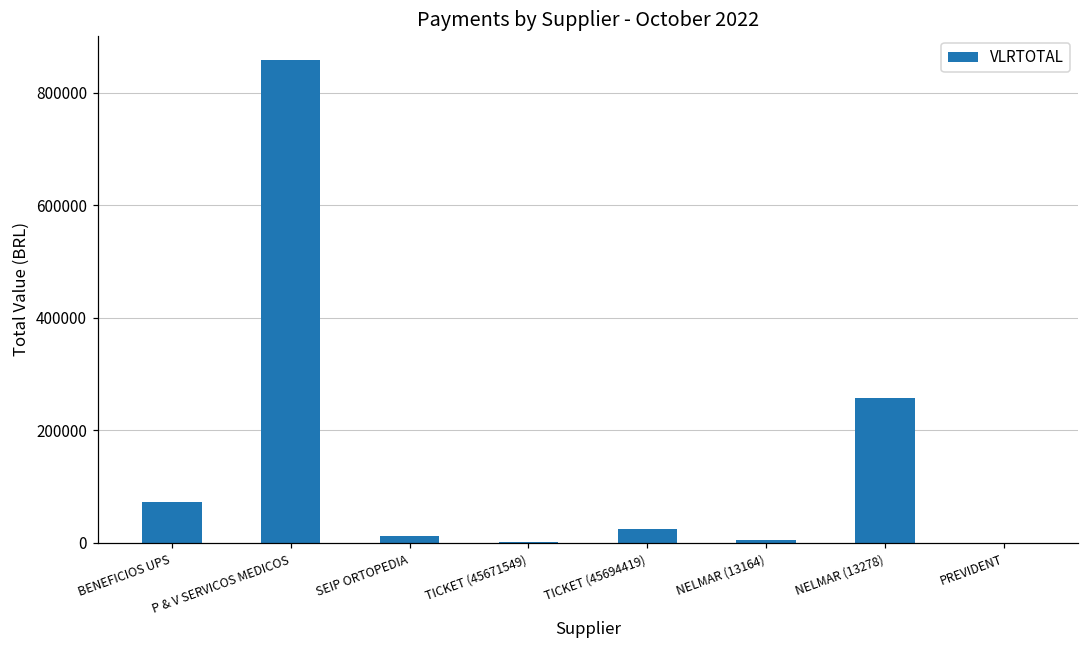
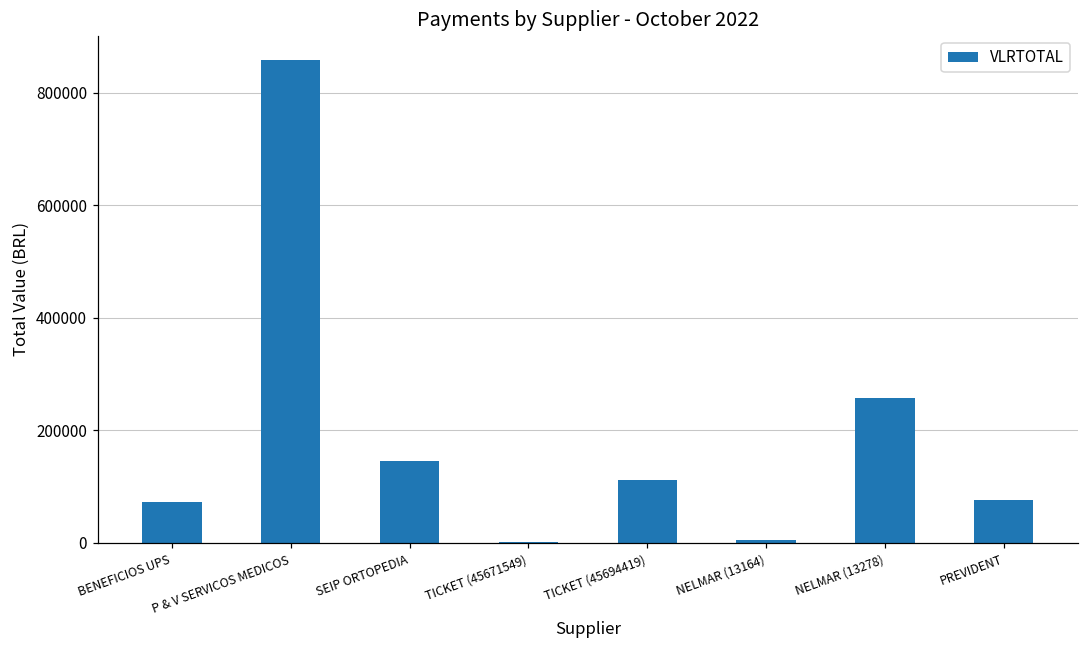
SEIP ORTOPEDIA: 10000 -> 150000
TICKET (45694419): 20000 -> 110000
PREVIDENT: 0 -> 80000
